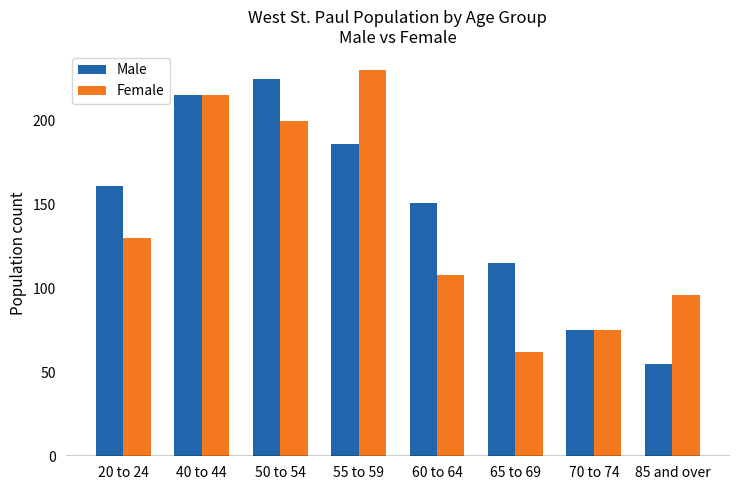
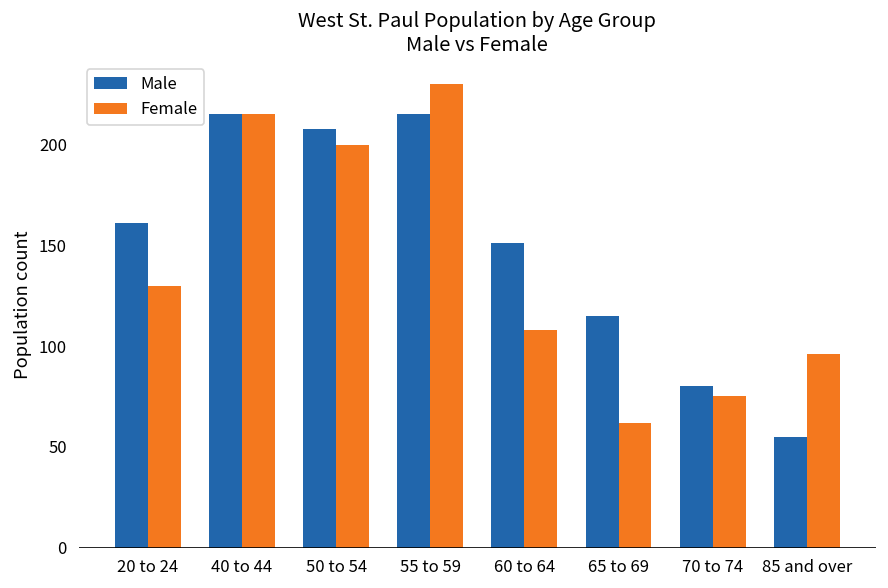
Male, 50 to 54: 225 -> 208
Male, 55 to 59: 186 -> 215
Male, 70 to 74: 75 -> 80
